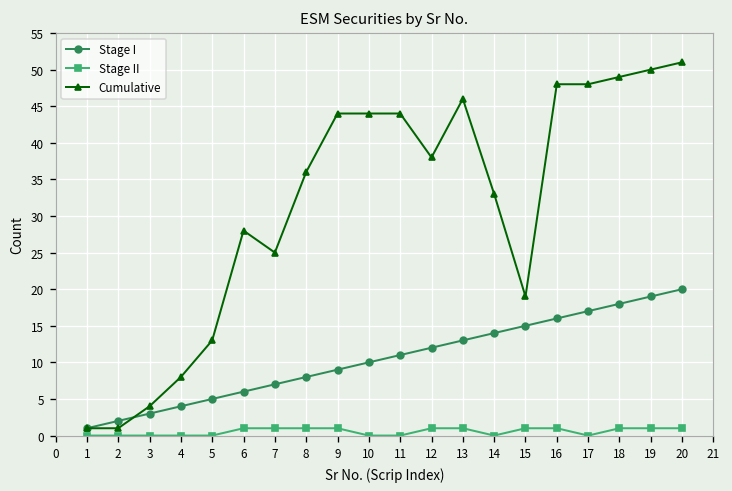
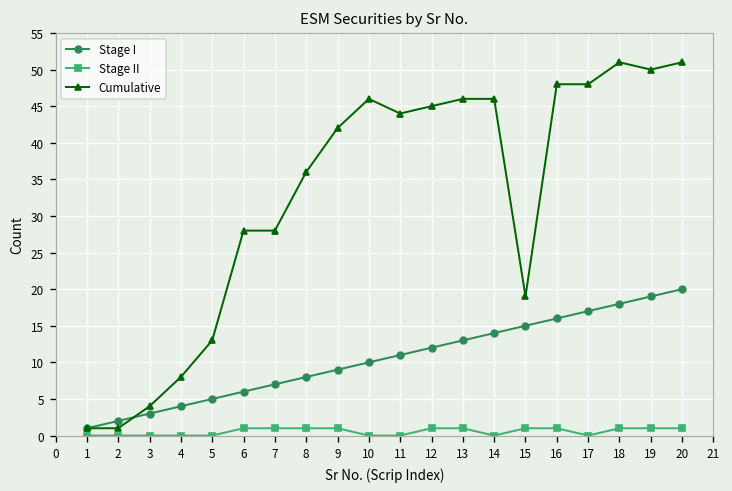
Cumulative, 7: 25 -> 28
Cumulative, 9: 44 -> 42
Cumulative, 10: 44 -> 46
Cumulative, 12: 38 -> 45
Cumulative, 14: 33 -> 46
Cumulative, 18: 49 -> 51
